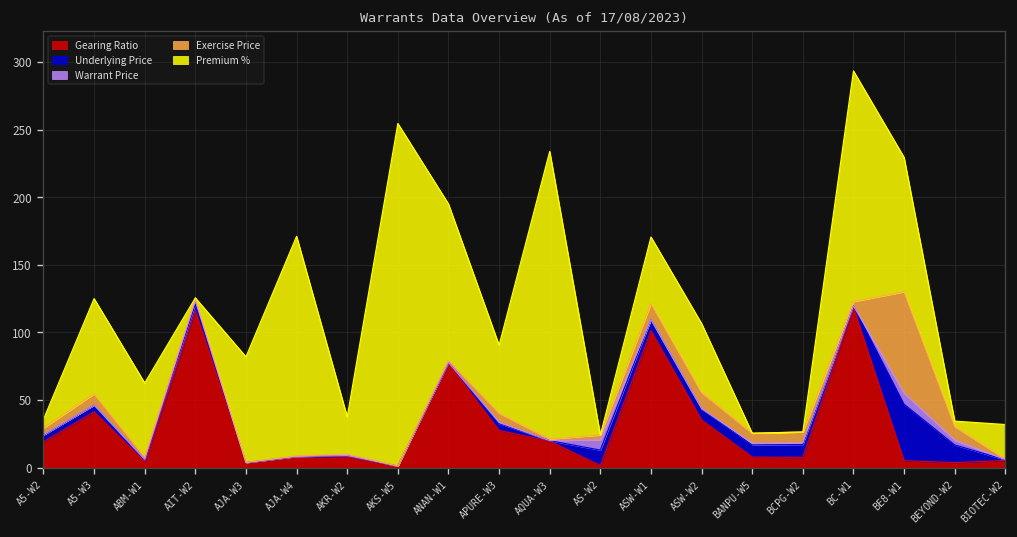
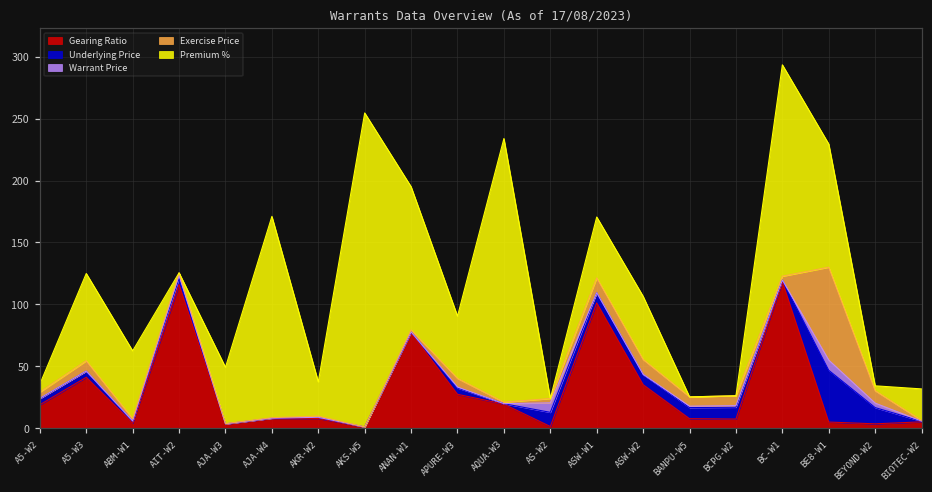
Premium %, AJA-W3: 78 -> 45
